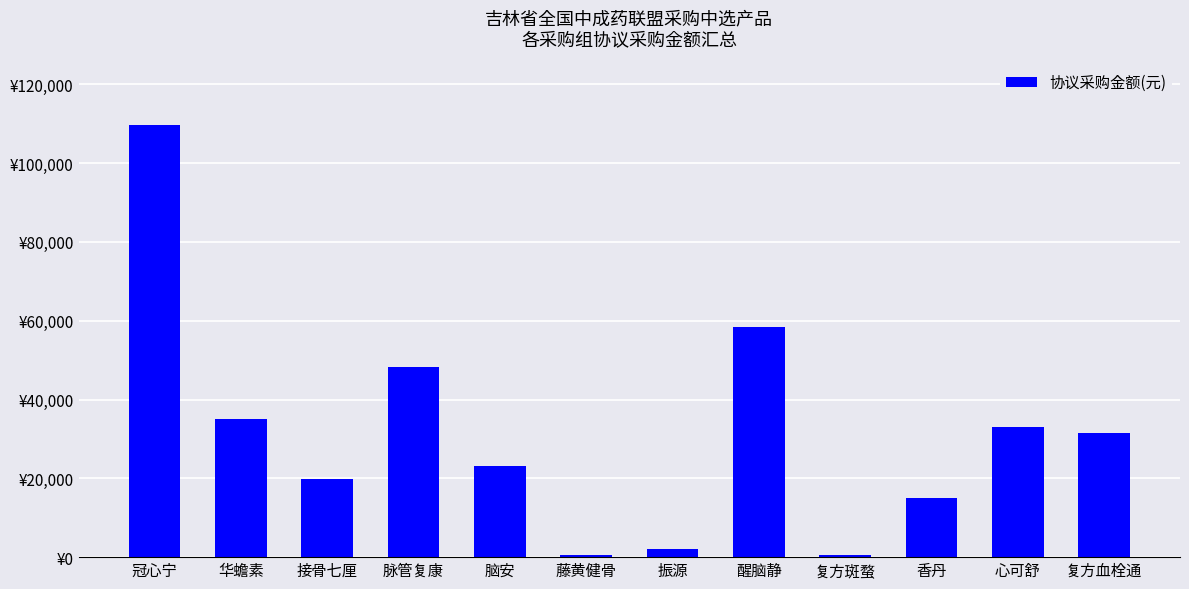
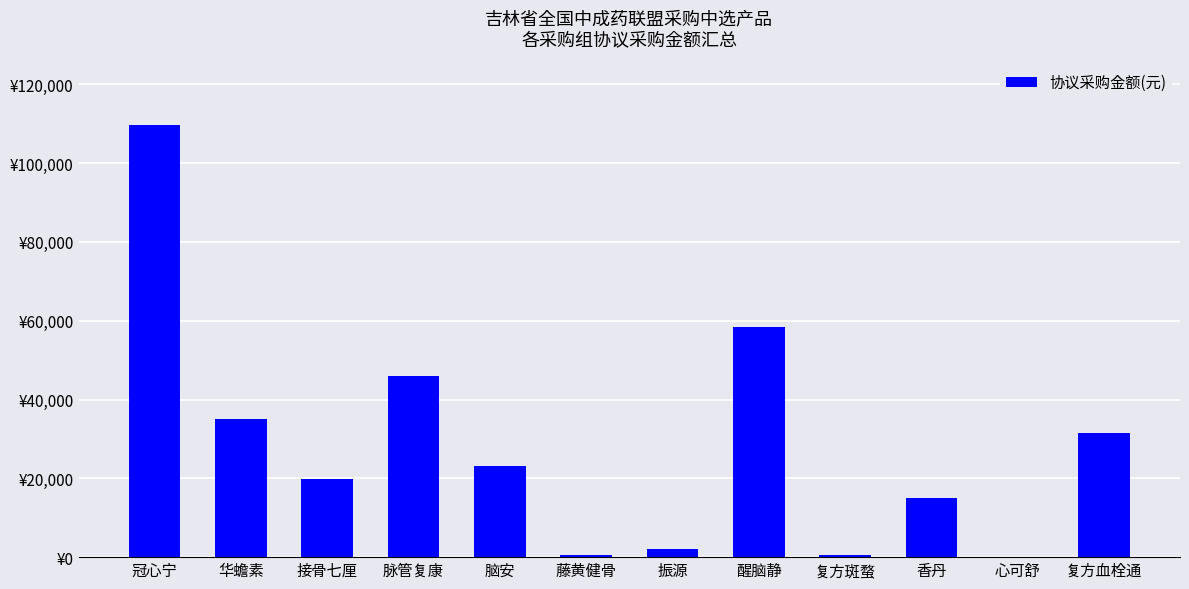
脉管复康: ¥48,000 -> ¥46,000
心可舒: ¥33,000 -> ¥0
